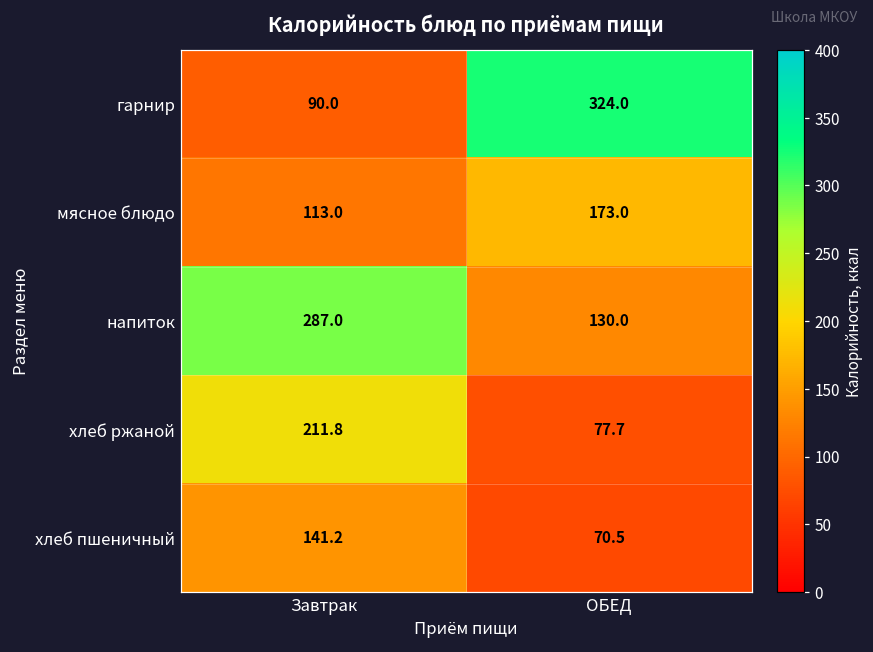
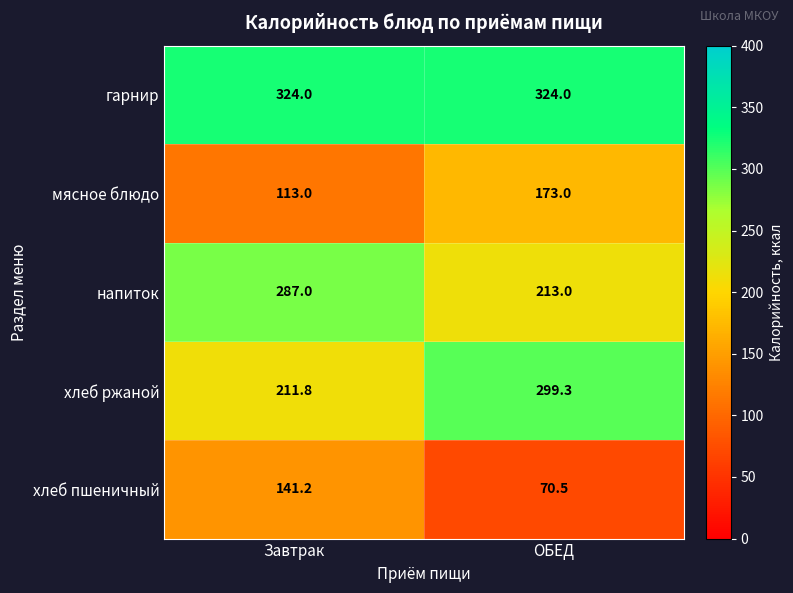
гарнир, Завтрак: 90.0 -> 324.0
напиток, ОБЕД: 130.0 -> 213.0
хлеб ржаной, ОБЕД: 77.7 -> 299.3
